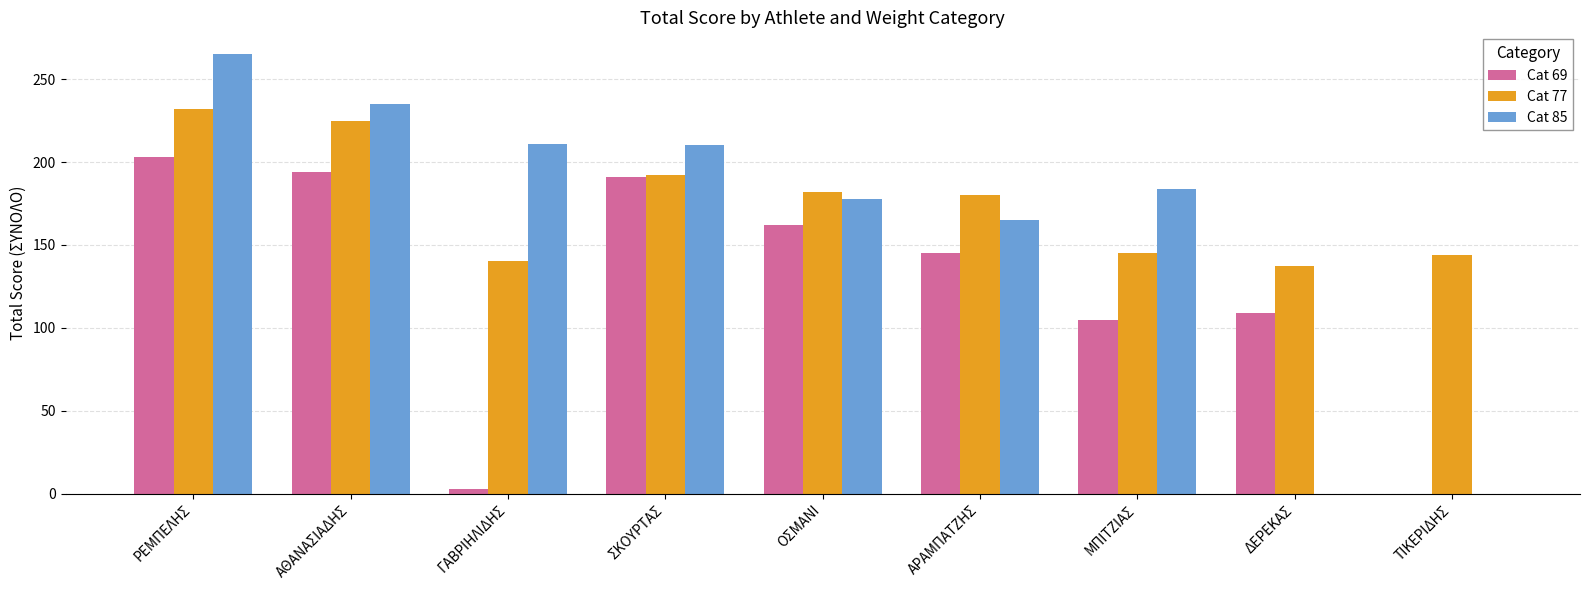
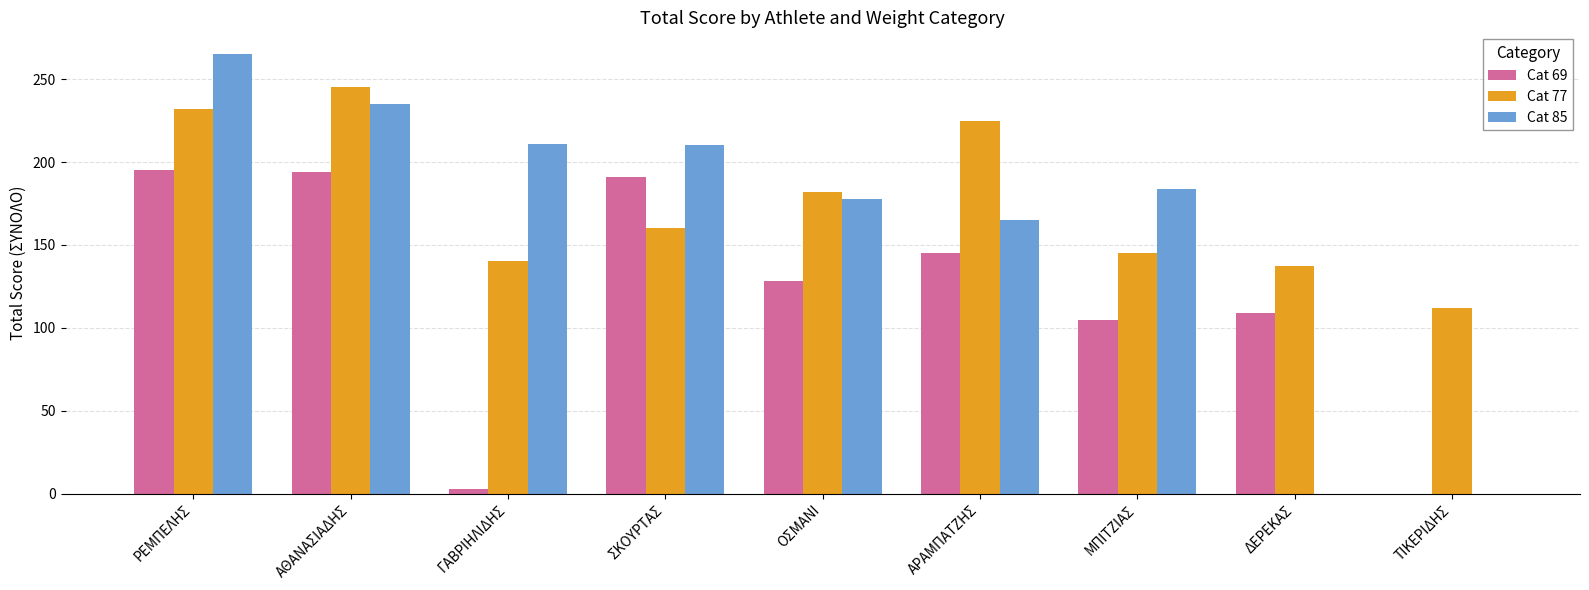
Cat 69, ΡΕΜΠΕΛΗΣ: 203 -> 195
Cat 77, ΑΘΑΝΑΣΙΑΔΗΣ: 225 -> 245
Cat 77, ΣΚΟΥΡΤΑΣ: 192 -> 160
Cat 69, ΟΣΜΑΝΙ: 162 -> 128
Cat 77, ΑΡΑΜΠΑΤΖΗΣ: 180 -> 225
Cat 77, ΤΙΚΕΡΙΔΗΣ: 144 -> 112
